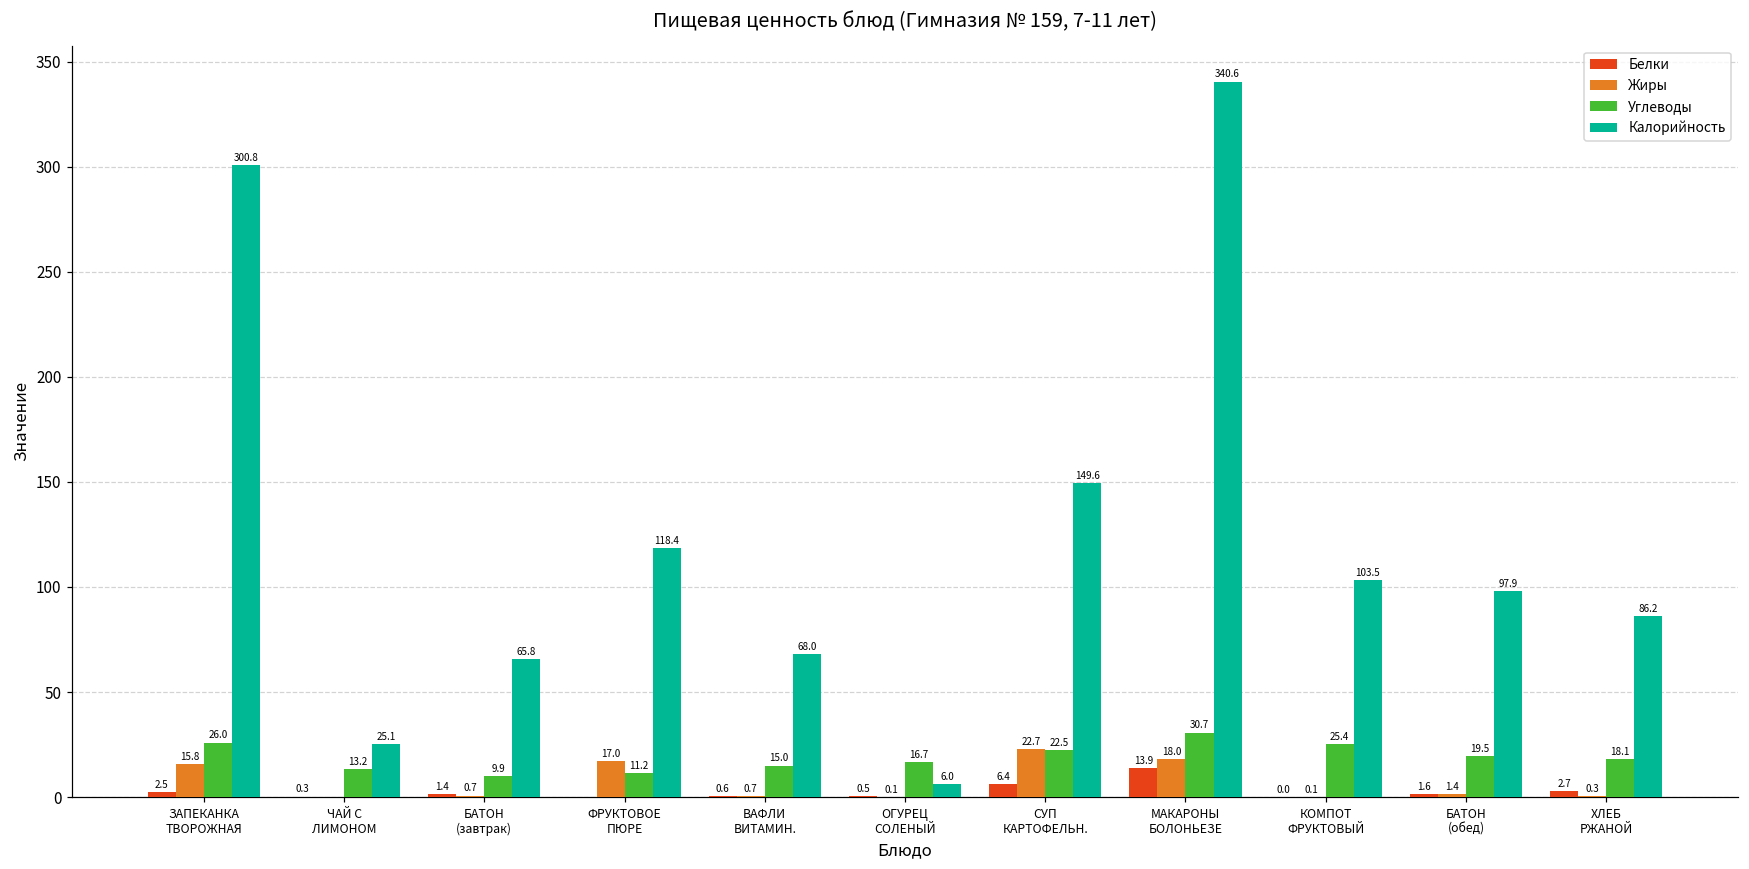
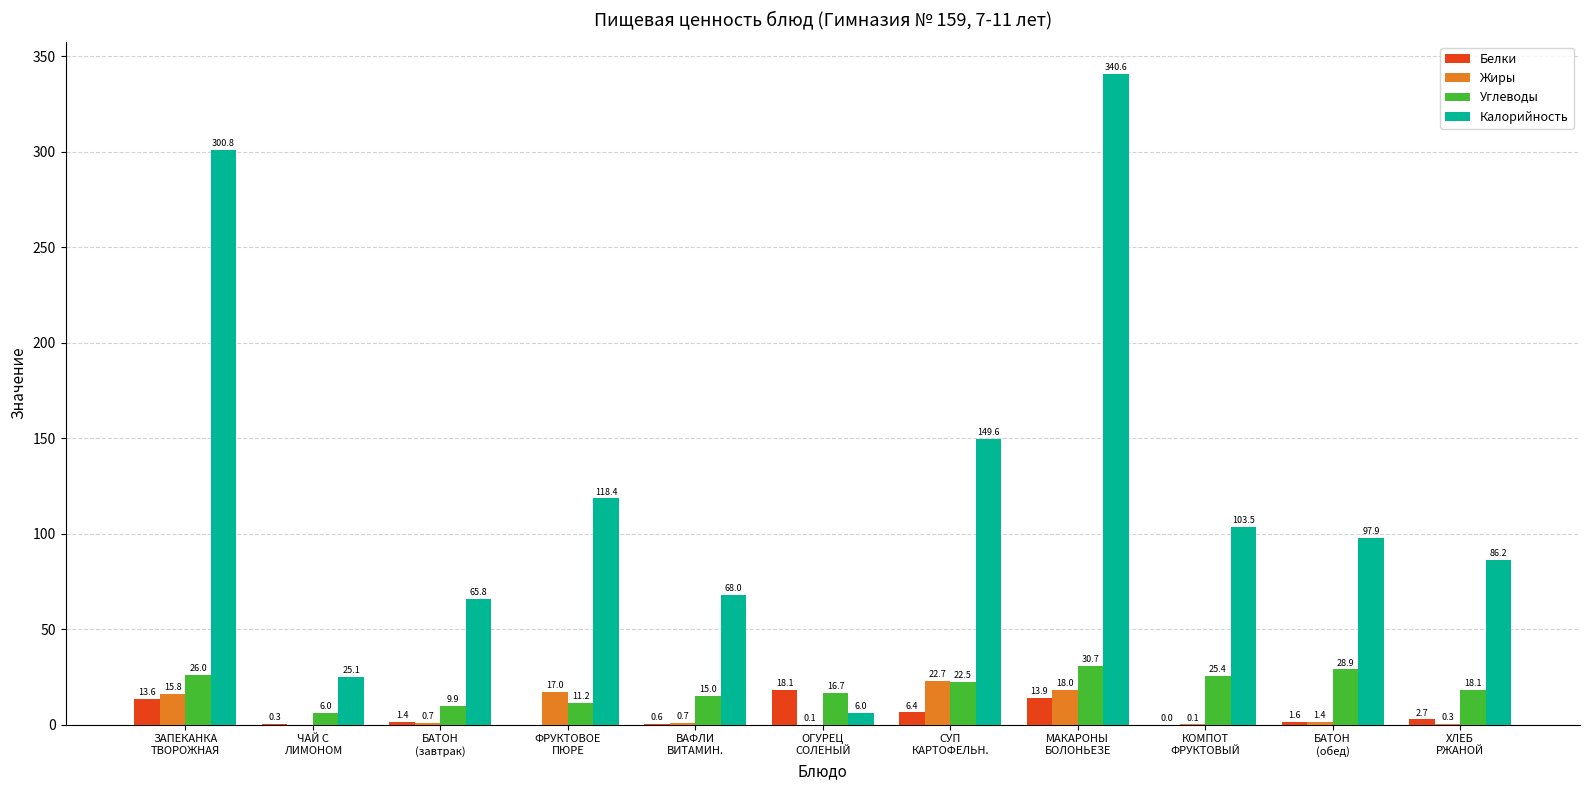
Белки, ЗАПЕКАНКА ТВОРОЖНАЯ: 2.5 -> 13.6
Углеводы, ЧАЙ С ЛИМОНОМ: 13.2 -> 6.0
Белки, ОГУРЕЦ СОЛЕНЫЙ: 0.5 -> 18.1
Углеводы, БАТОН (обед): 19.5 -> 28.9
